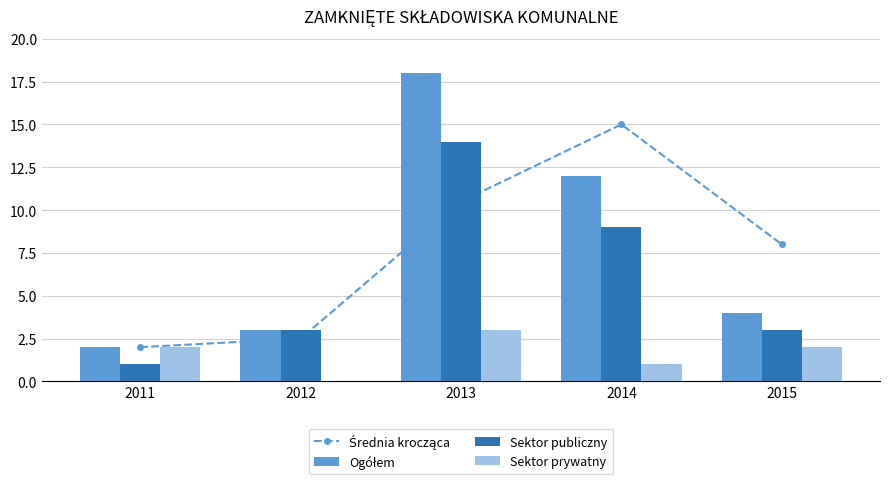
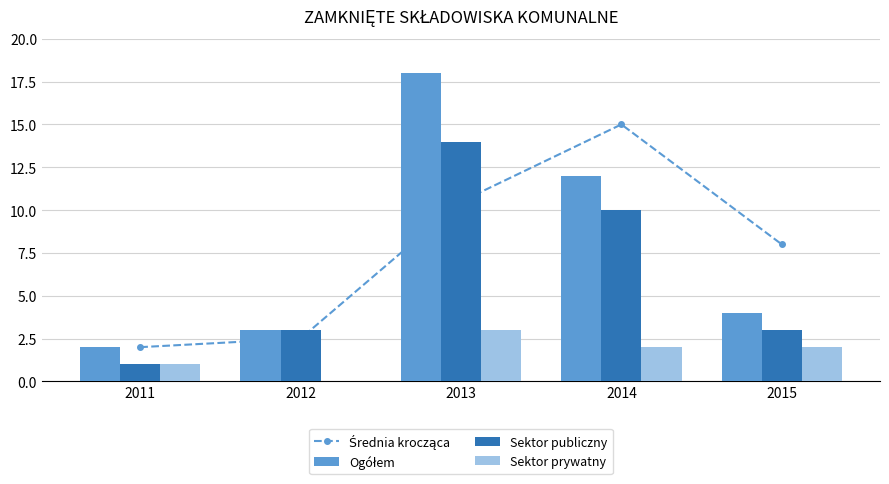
Sektor prywatny, 2011: 2 -> 1
Sektor publiczny, 2014: 9 -> 10
Sektor prywatny, 2014: 1 -> 2
